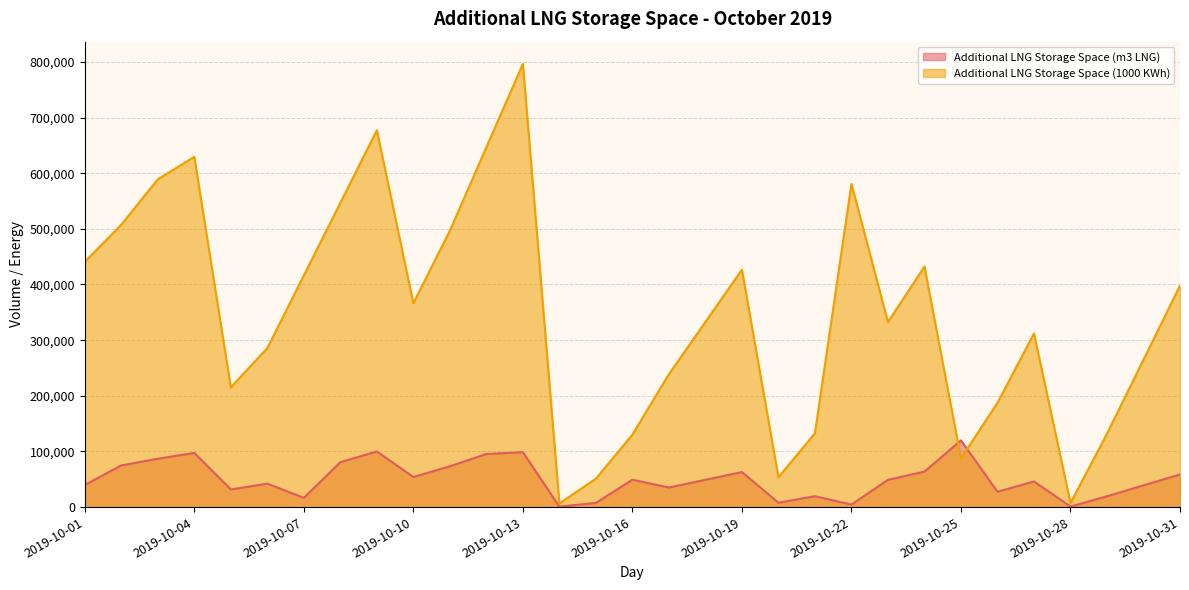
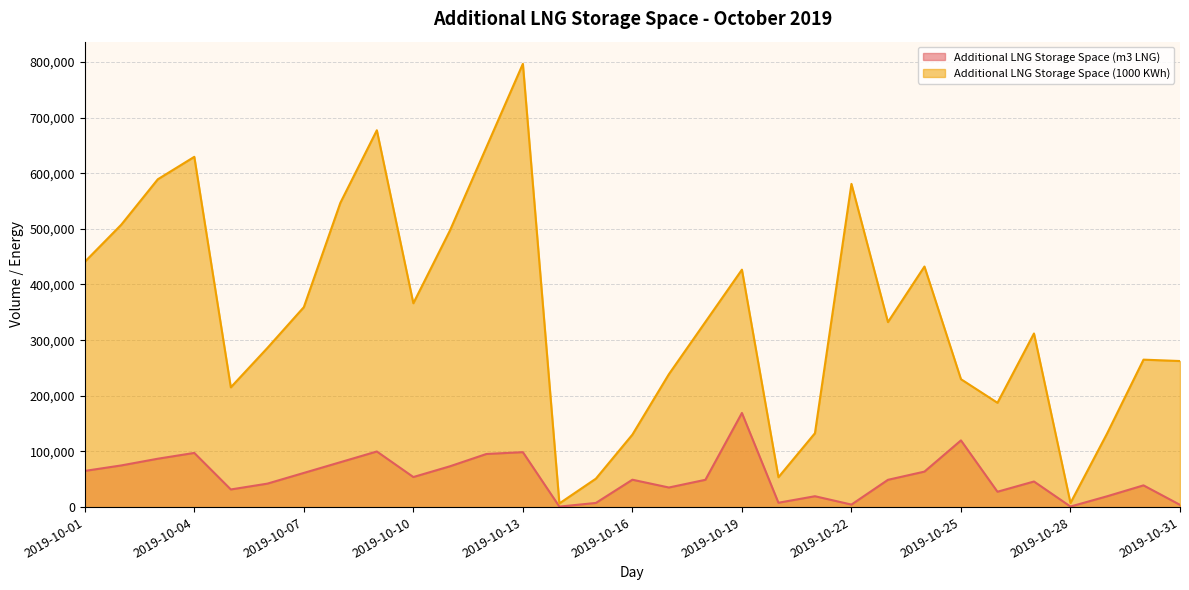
Additional LNG Storage Space (m3 LNG), 2019-10-01: 40,000 -> 70,000
Additional LNG Storage Space (m3 LNG), 2019-10-07: 20,000 -> 60,000
Additional LNG Storage Space (1000 KWh), 2019-10-07: 420,000 -> 360,000
Additional LNG Storage Space (m3 LNG), 2019-10-19: 60,000 -> 170,000
Additional LNG Storage Space (1000 KWh), 2019-10-25: 90,000 -> 230,000
Additional LNG Storage Space (m3 LNG), 2019-10-31: 60,000 -> 0
Additional LNG Storage Space (1000 KWh), 2019-10-31: 400,000 -> 260,000
